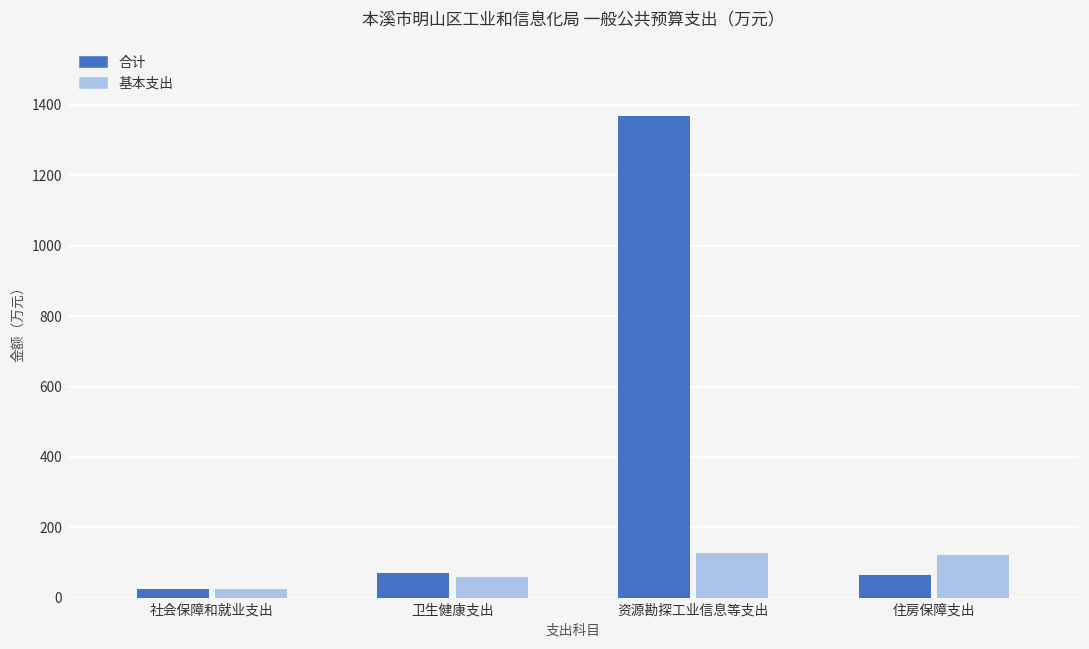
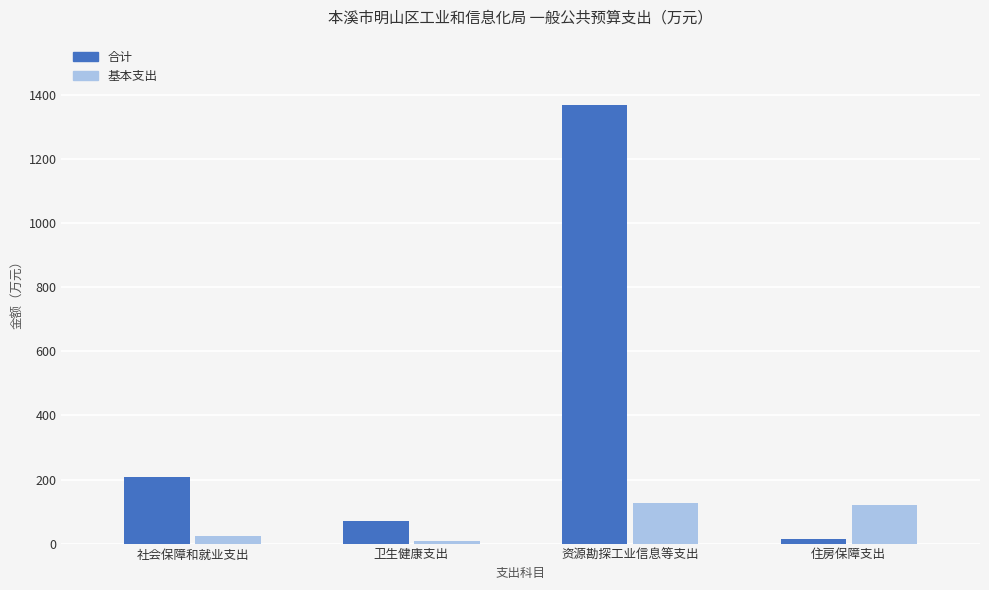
合计, 社会保障和就业支出: 30 -> 210
基本支出, 卫生健康支出: 60 -> 10
合计, 住房保障支出: 60 -> 10
